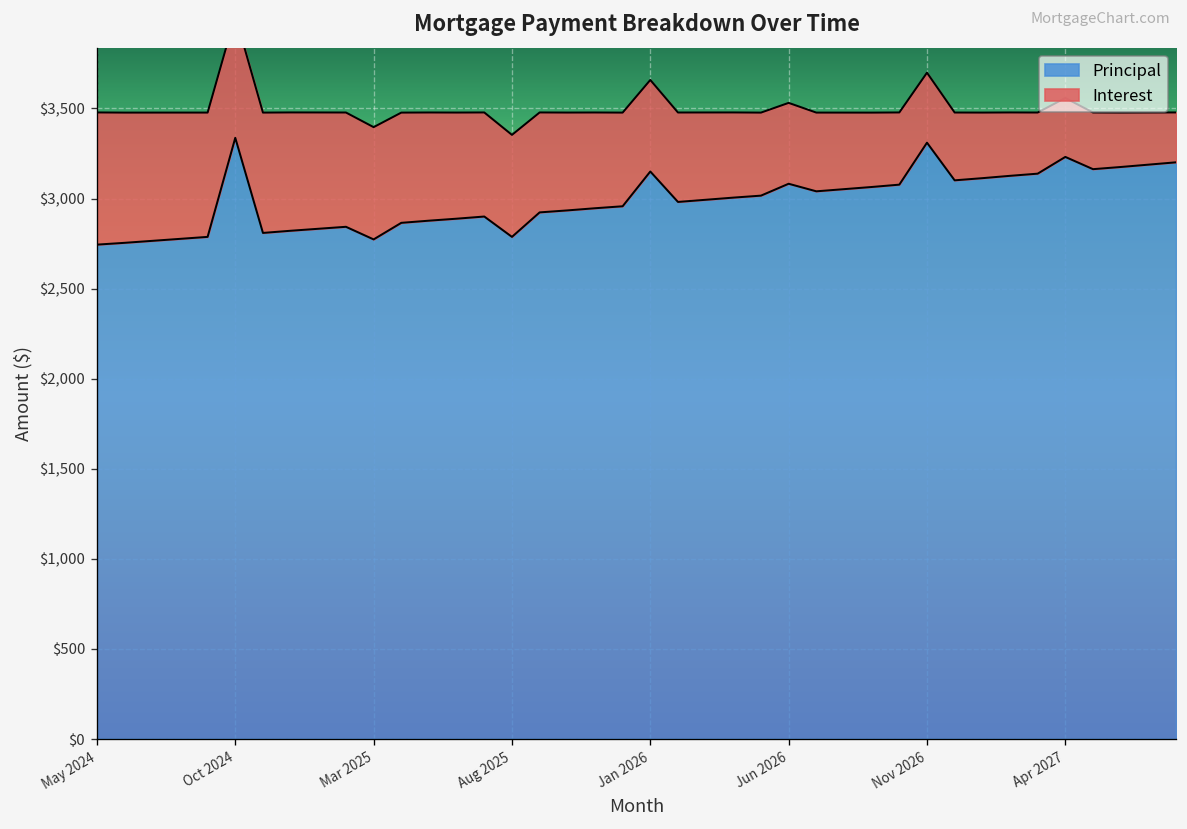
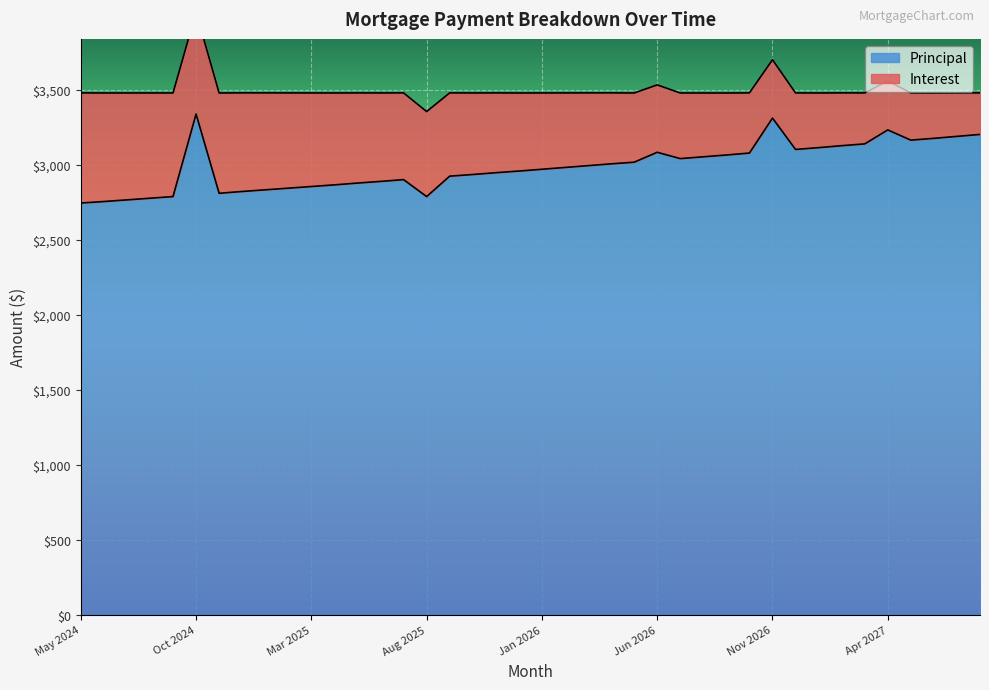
Principal, Mar 2025: $2,770 -> $2,850
Principal, Jan 2026: $3,150 -> $2,970
